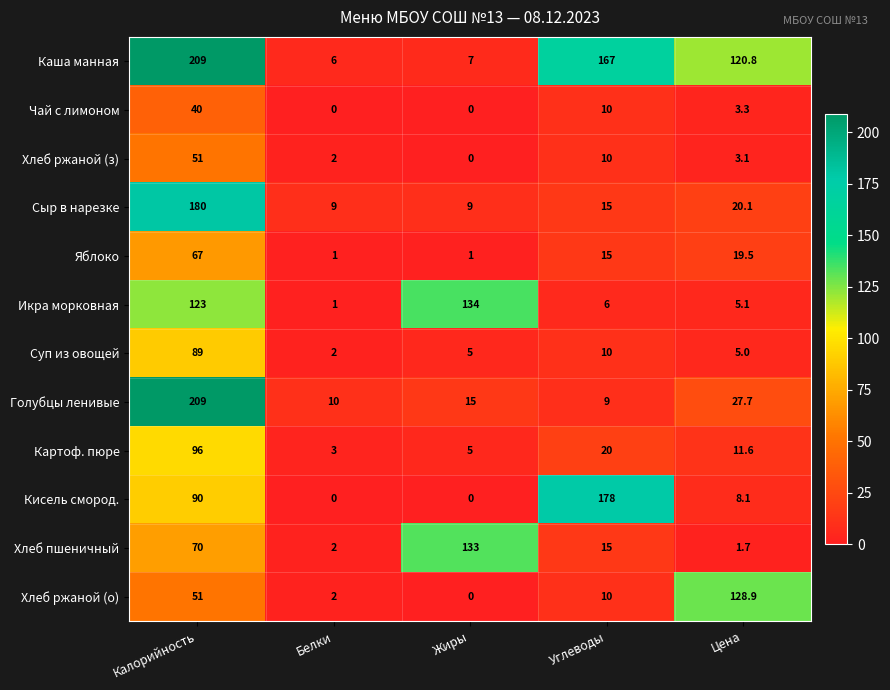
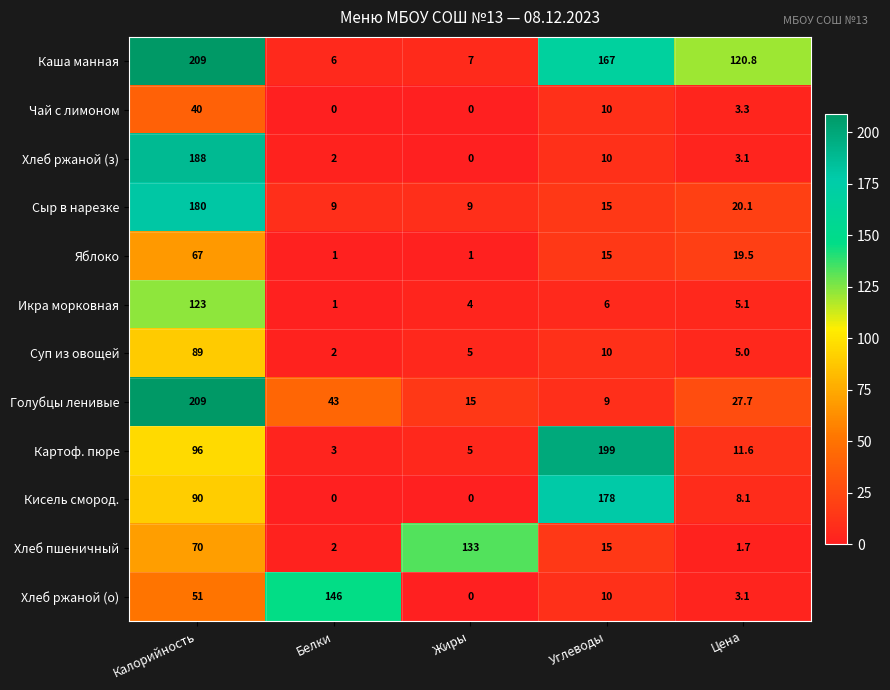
Хлеб ржаной (з), Калорийность: 51 -> 188
Икра морковная, Жиры: 134 -> 4
Голубцы ленивые, Белки: 10 -> 43
Картоф. пюре, Углеводы: 20 -> 199
Хлеб ржаной (о), Белки: 2 -> 146
Хлеб ржаной (о), Цена: 128.9 -> 3.1
